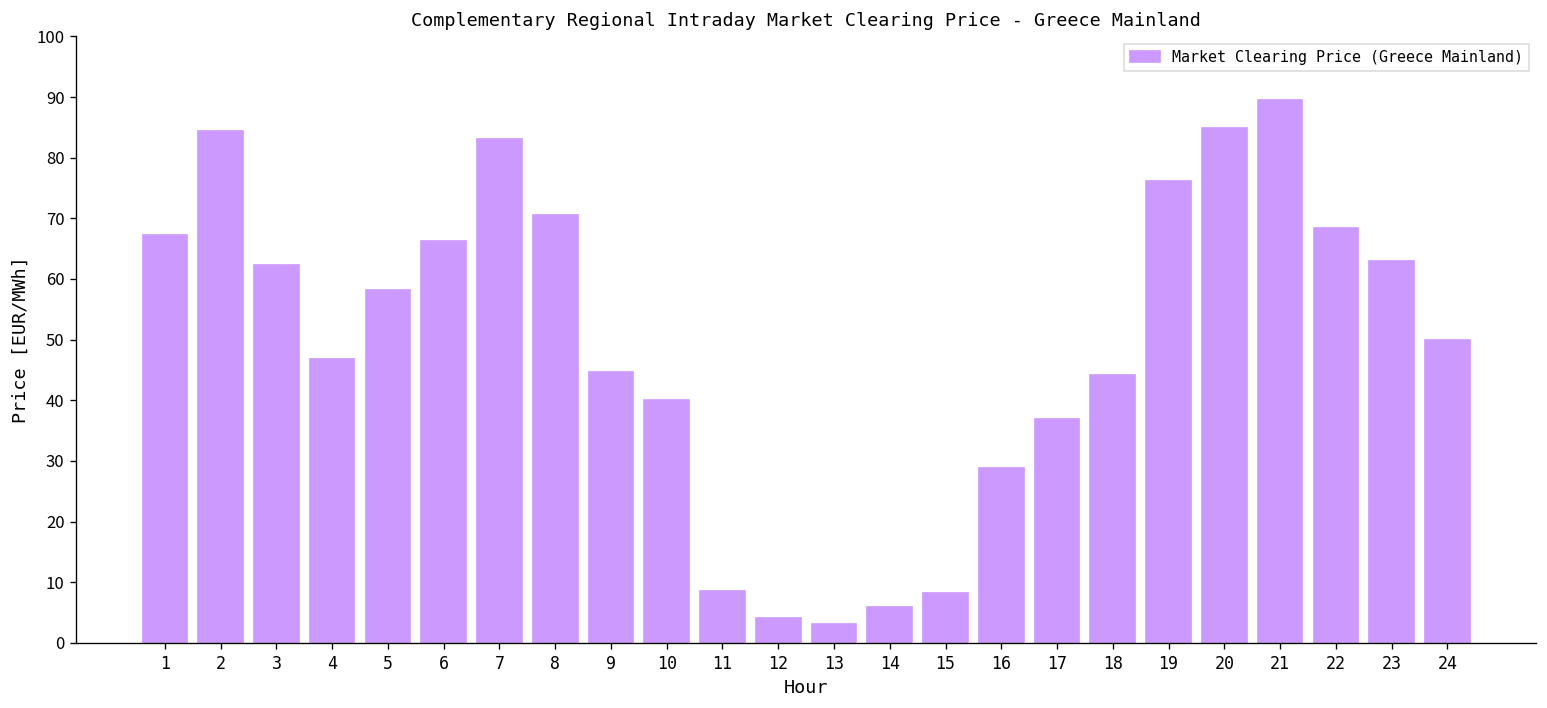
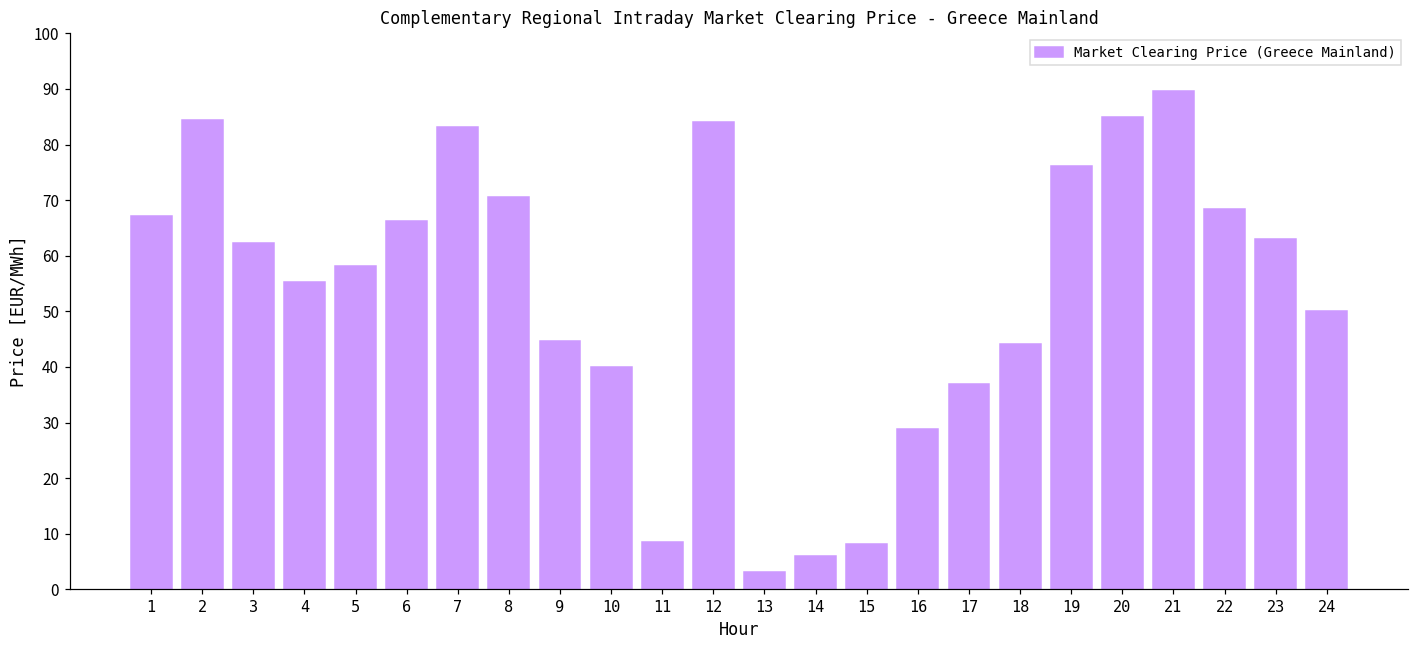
4: 47 -> 55
12: 4 -> 84
